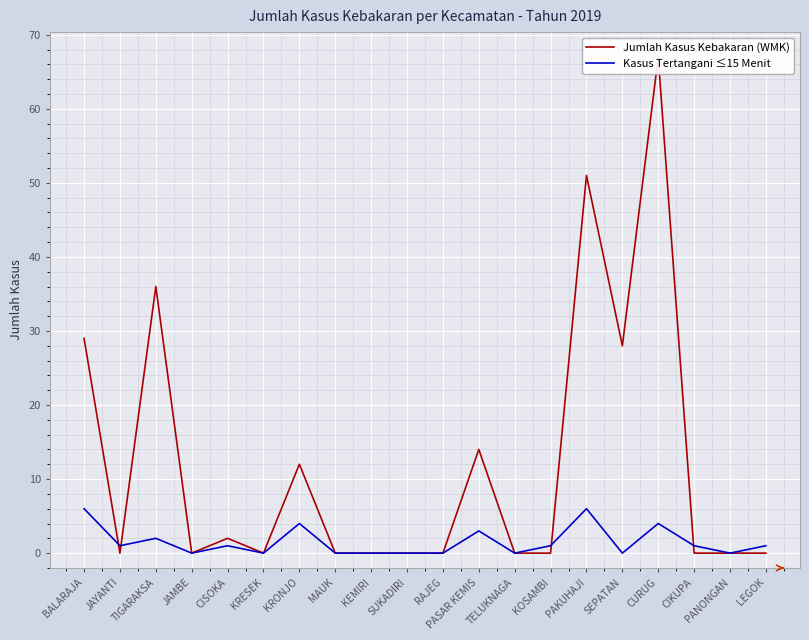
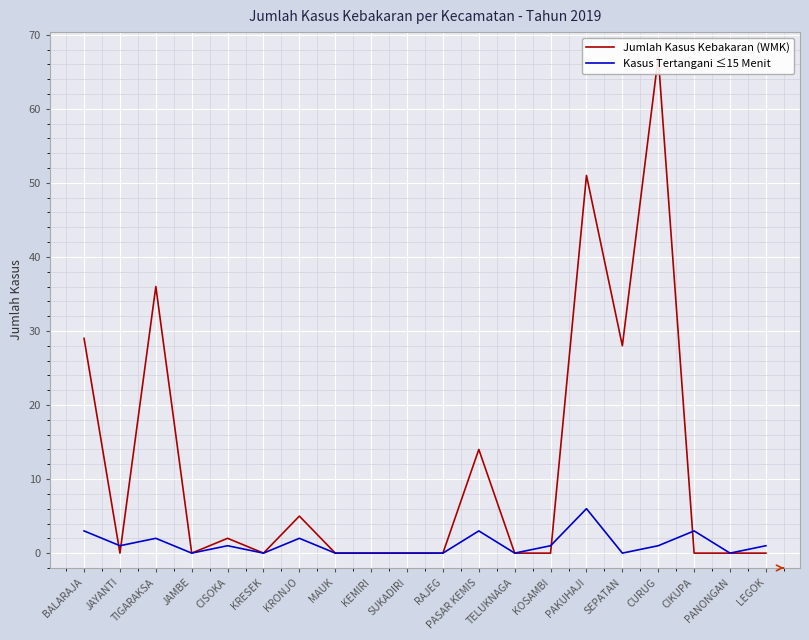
Kasus Tertangani ≤15 Menit, BALARAJA: 6 -> 3
Jumlah Kasus Kebakaran (WMK), KRONJO: 12 -> 5
Kasus Tertangani ≤15 Menit, KRONJO: 4 -> 2
Kasus Tertangani ≤15 Menit, CURUG: 4 -> 1
Kasus Tertangani ≤15 Menit, CIKUPA: 1 -> 3
